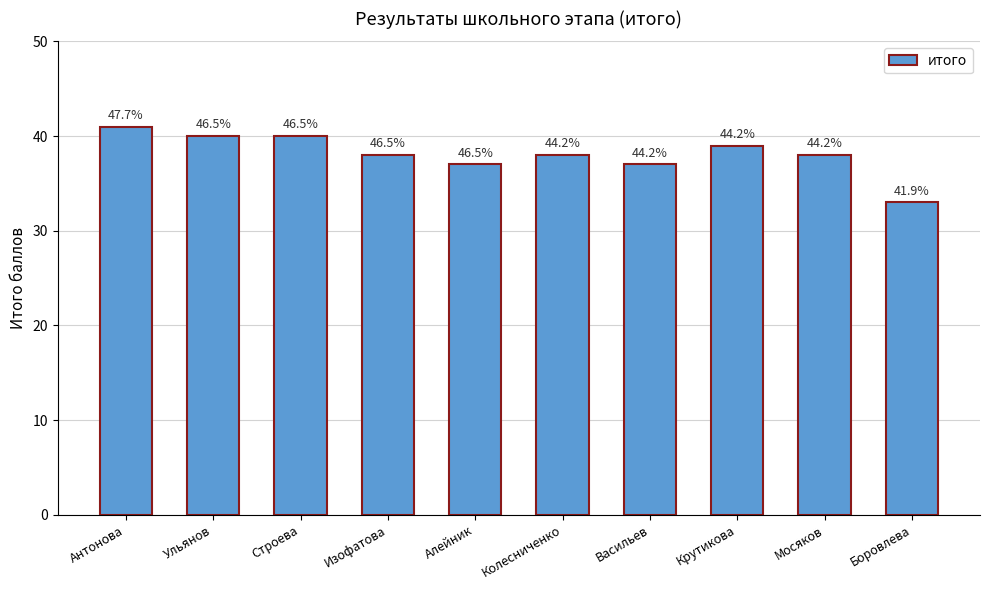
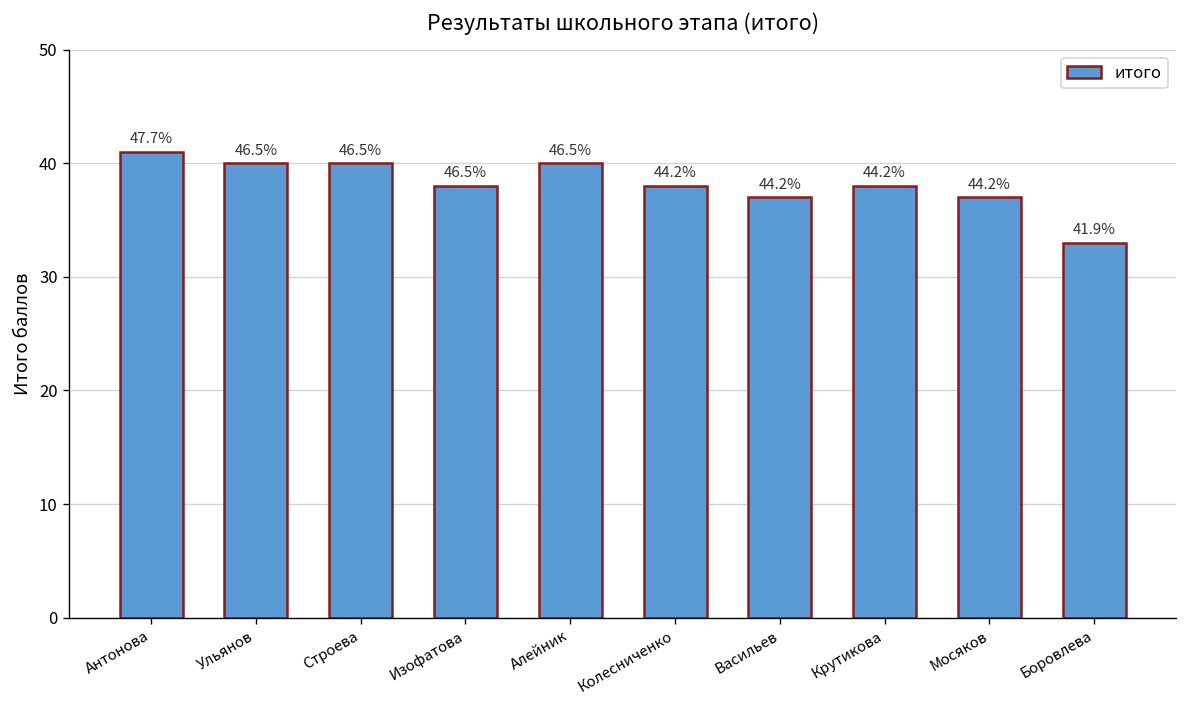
Алейник: 37 -> 40
Крутикова: 39 -> 38
Мосяков: 38 -> 37
